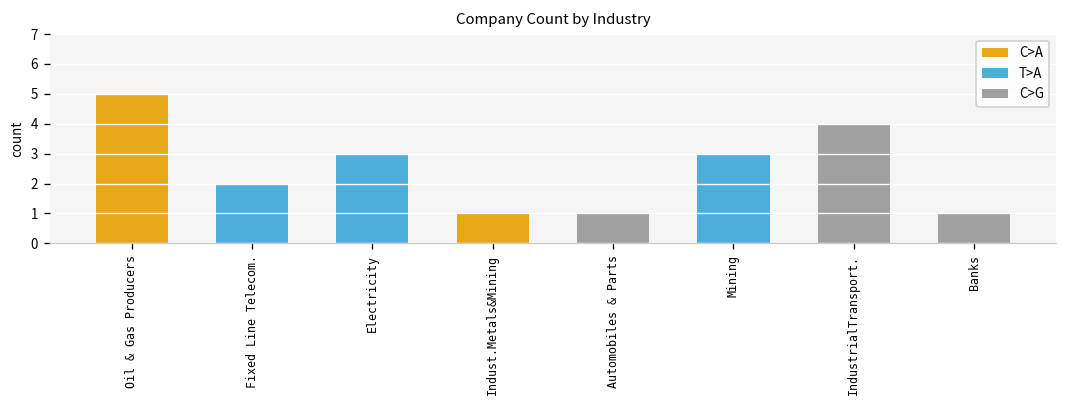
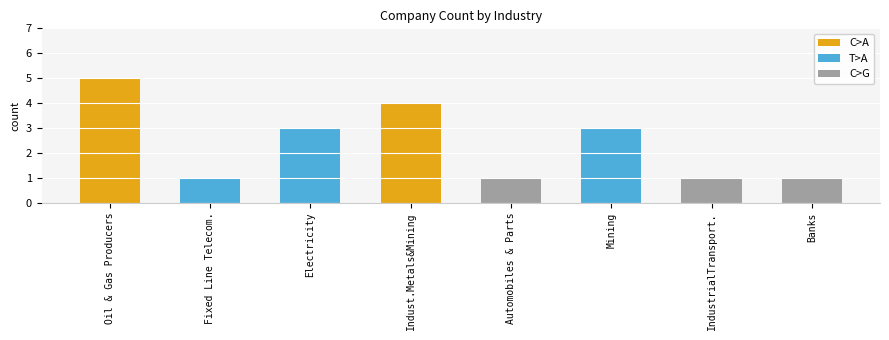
Fixed Line Telecom.: 2 -> 1
Indust.Metals&Mining: 1 -> 4
IndustrialTransport.: 4 -> 1
